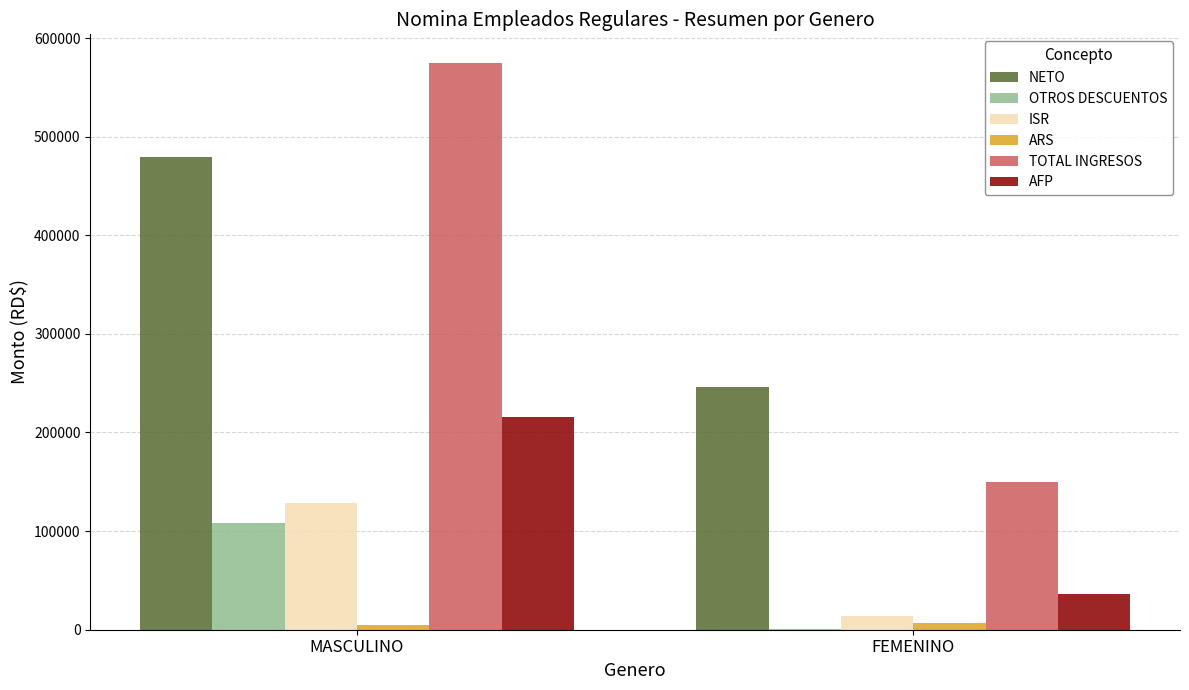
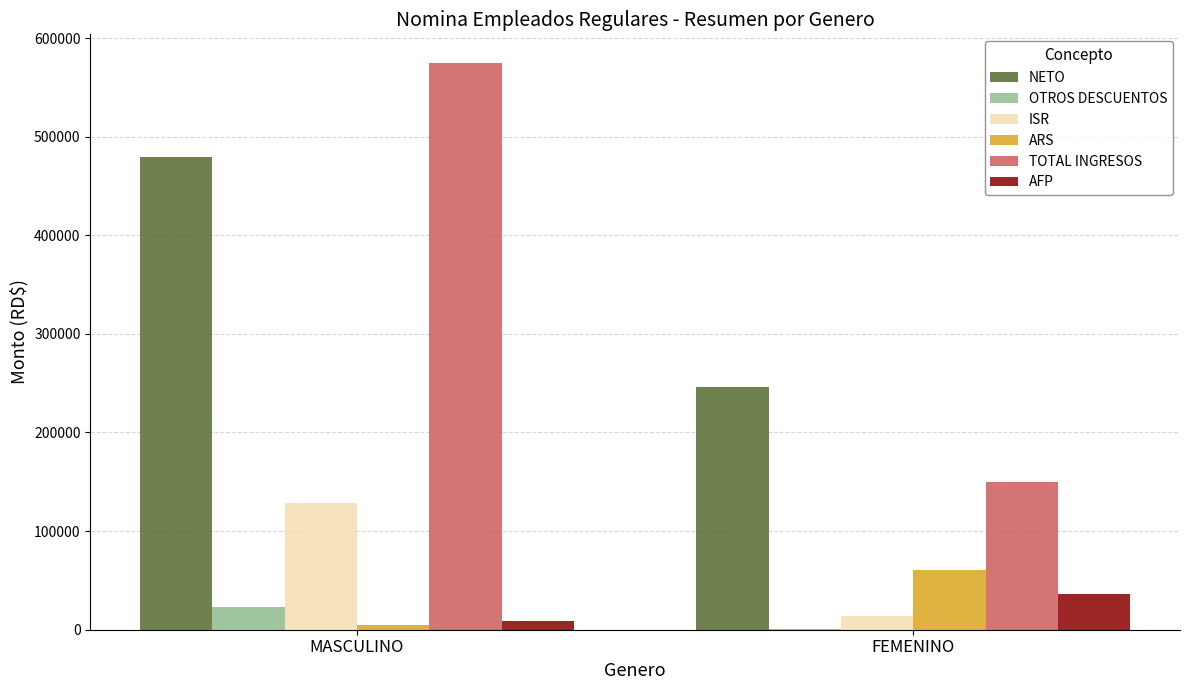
OTROS DESCUENTOS, MASCULINO: 110000 -> 20000
AFP, MASCULINO: 220000 -> 10000
ARS, FEMENINO: 10000 -> 60000
